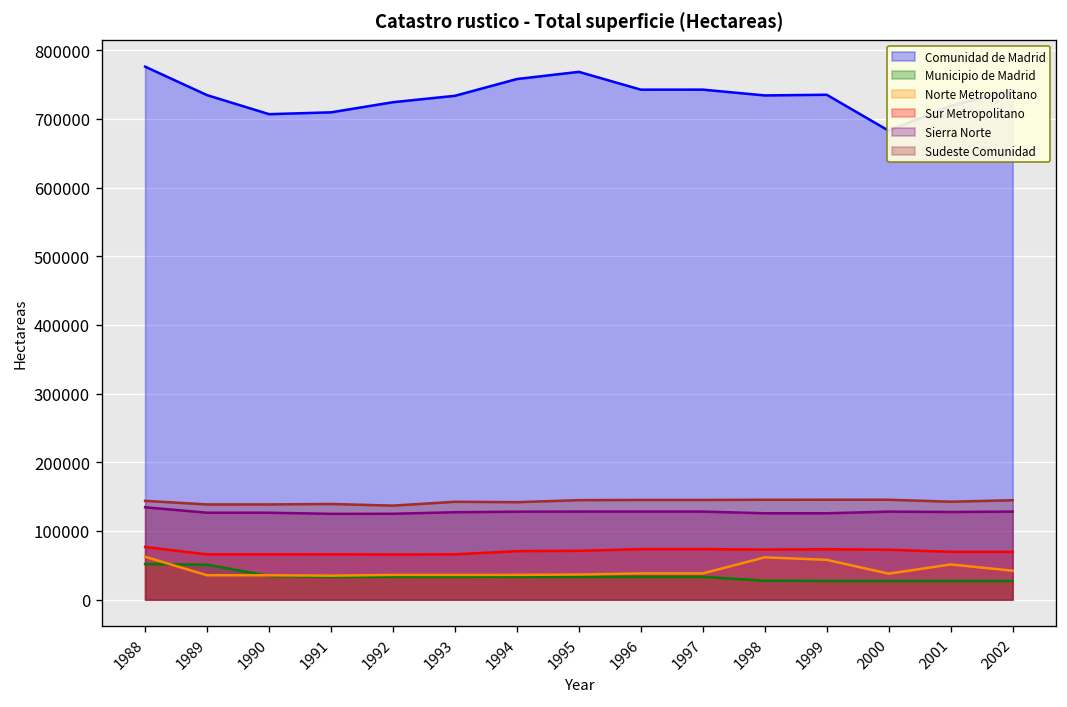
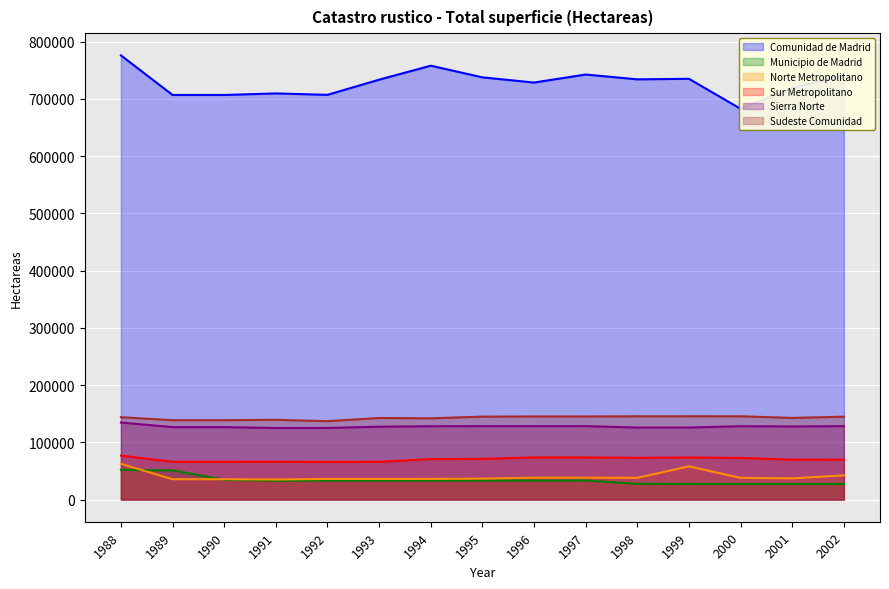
Comunidad de Madrid, 1989: 730000 -> 710000
Comunidad de Madrid, 1992: 720000 -> 710000
Comunidad de Madrid, 1995: 770000 -> 740000
Comunidad de Madrid, 1996: 740000 -> 730000
Norte Metropolitano, 1998: 60000 -> 40000
Norte Metropolitano, 2001: 50000 -> 40000
